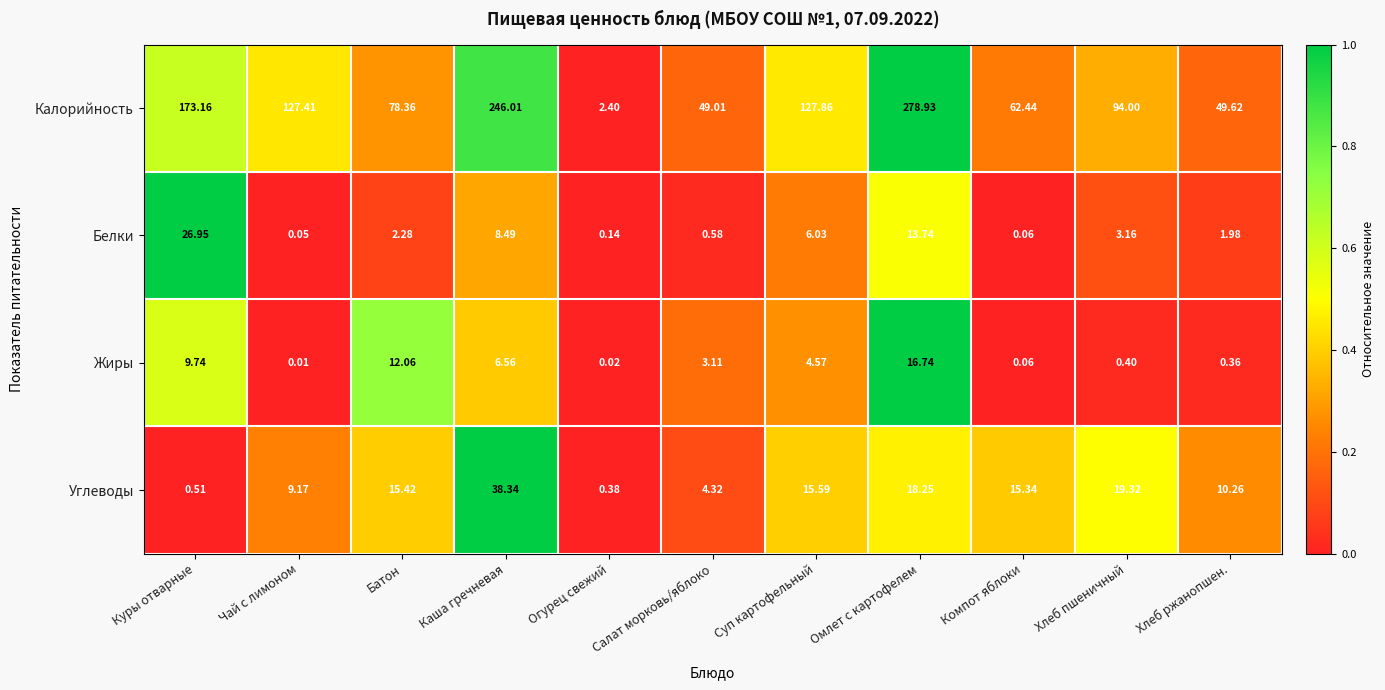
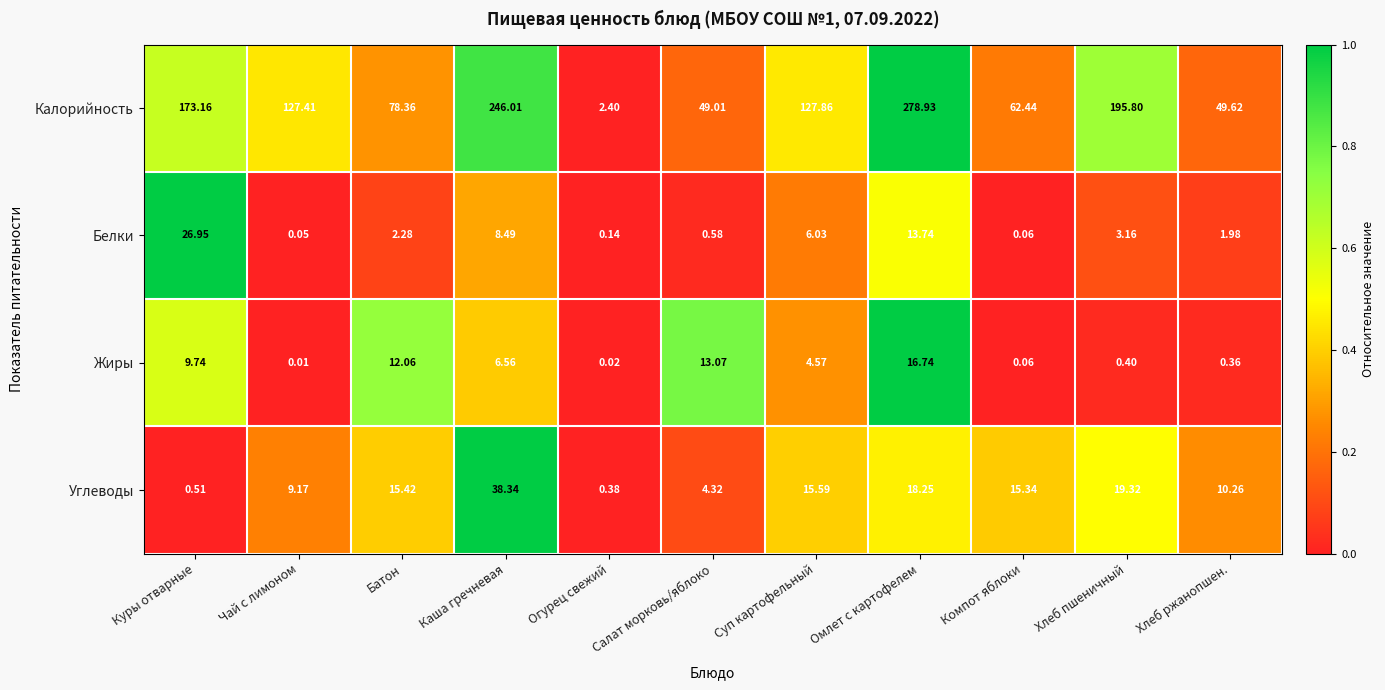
Калорийность, Хлеб пшеничный: 94.00 -> 195.80
Жиры, Салат морковь/яблоко: 3.11 -> 13.07
